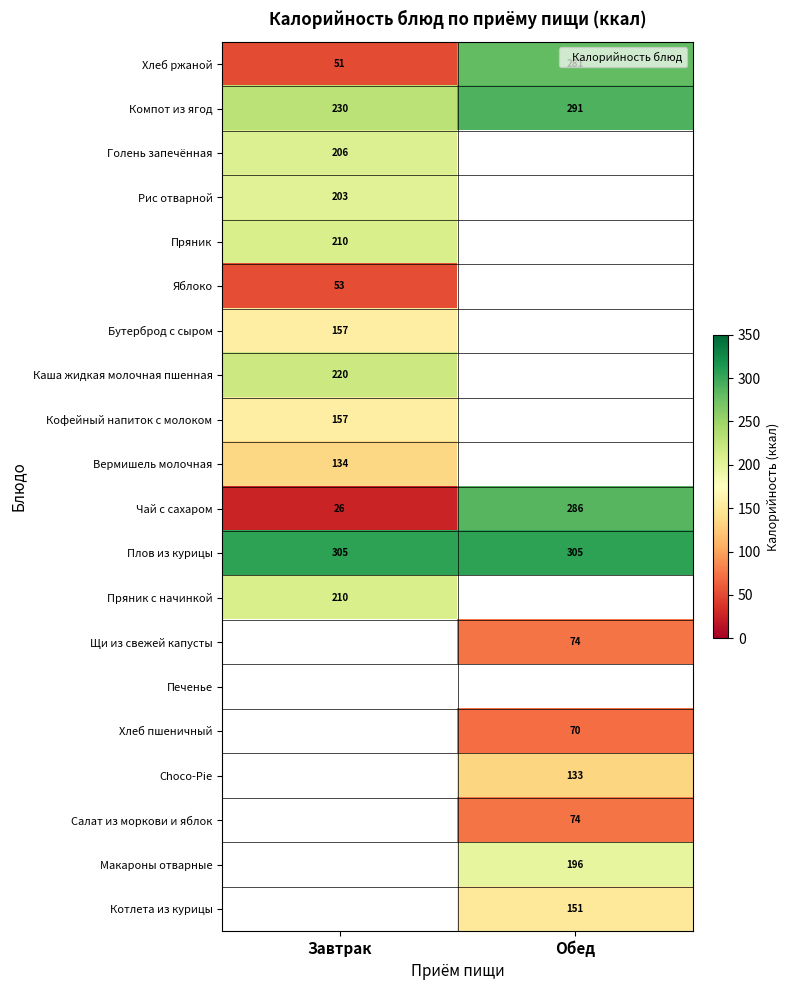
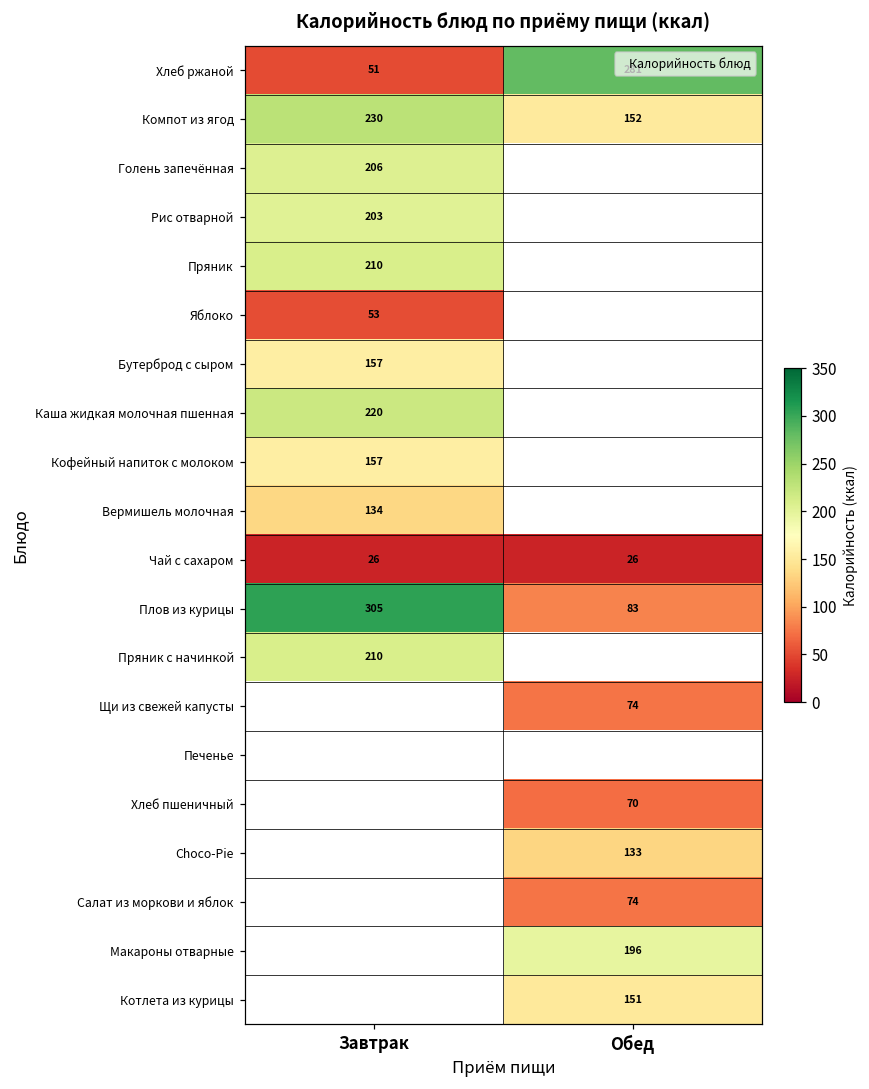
Компот из ягод, Обед: 291 -> 152
Чай с сахаром, Обед: 286 -> 26
Плов из курицы, Обед: 305 -> 83
